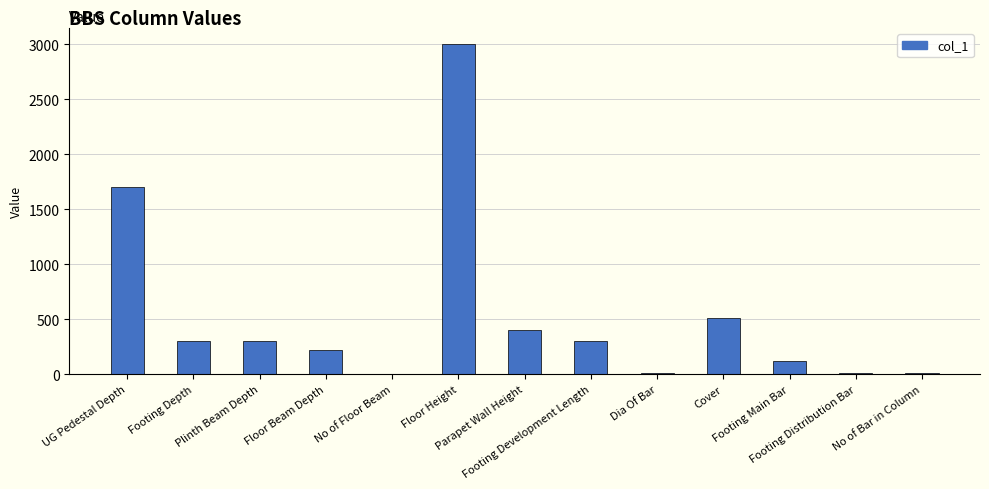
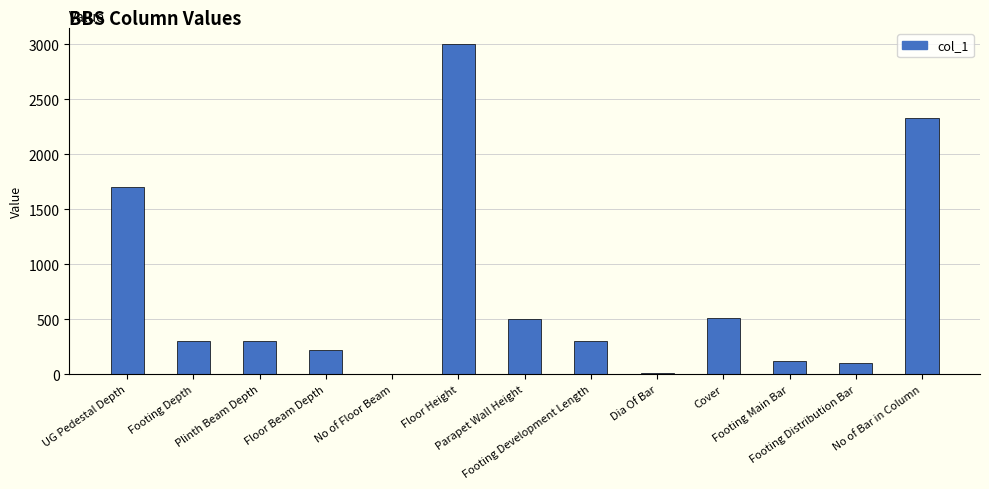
Parapet Wall Height: 400 -> 500
Footing Distribution Bar: 10 -> 100
No of Bar in Column: 10 -> 2330
